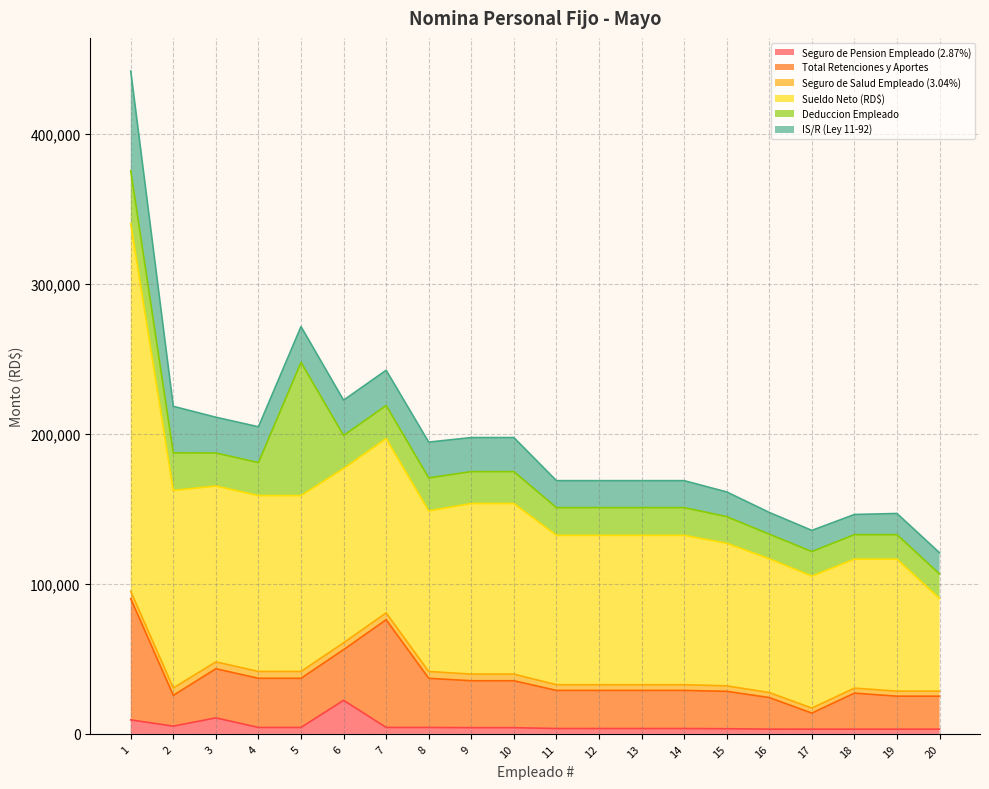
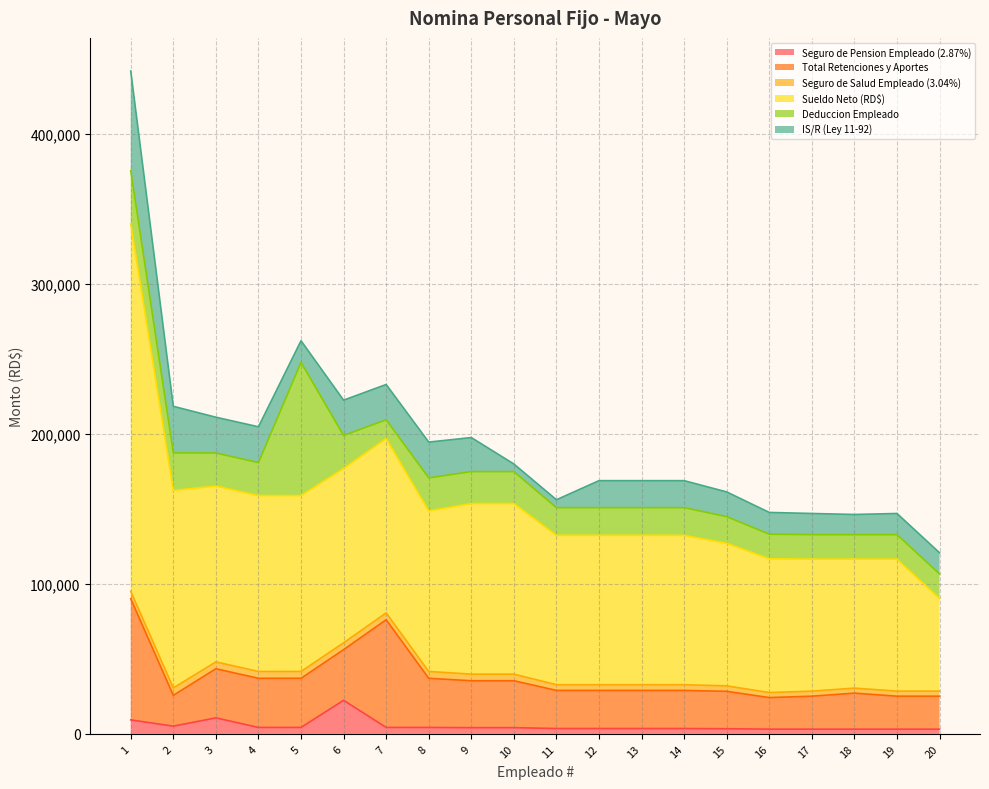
IS/R (Ley 11-92), 5: 24,000 -> 14,000
Deduccion Empleado, 7: 22,000 -> 12,000
IS/R (Ley 11-92), 10: 23,000 -> 5,000
IS/R (Ley 11-92), 11: 18,000 -> 5,000
Total Retenciones y Aportes, 17: 11,000 -> 22,000
